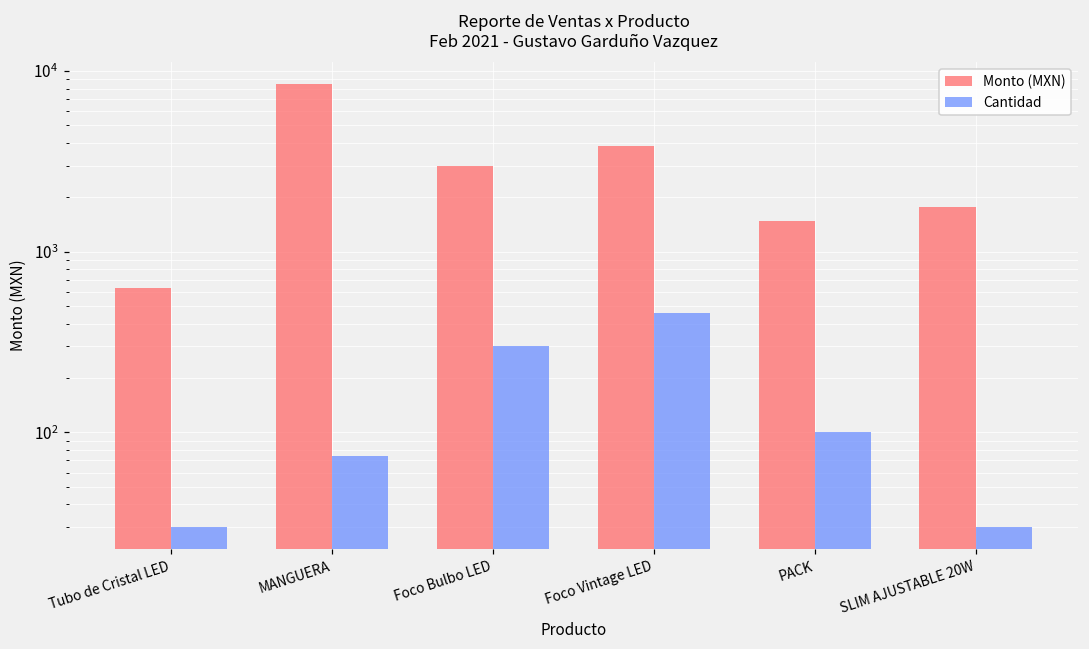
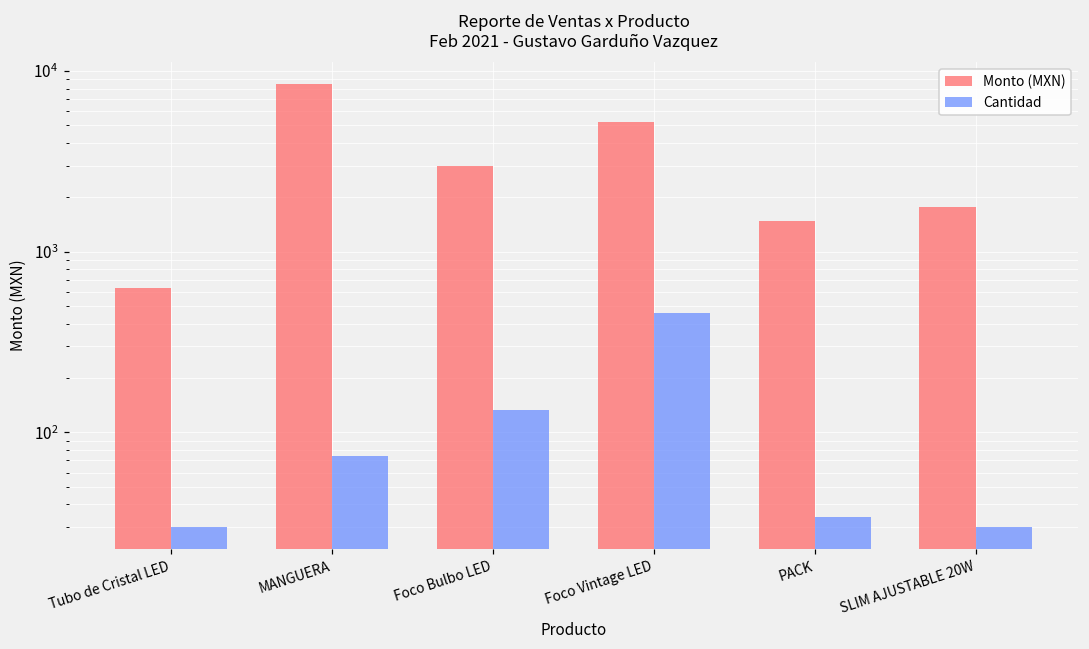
Cantidad, Foco Bulbo LED: 300 -> 130
Monto (MXN), Foco Vintage LED: 3800 -> 5200
Cantidad, PACK: 100 -> 34
